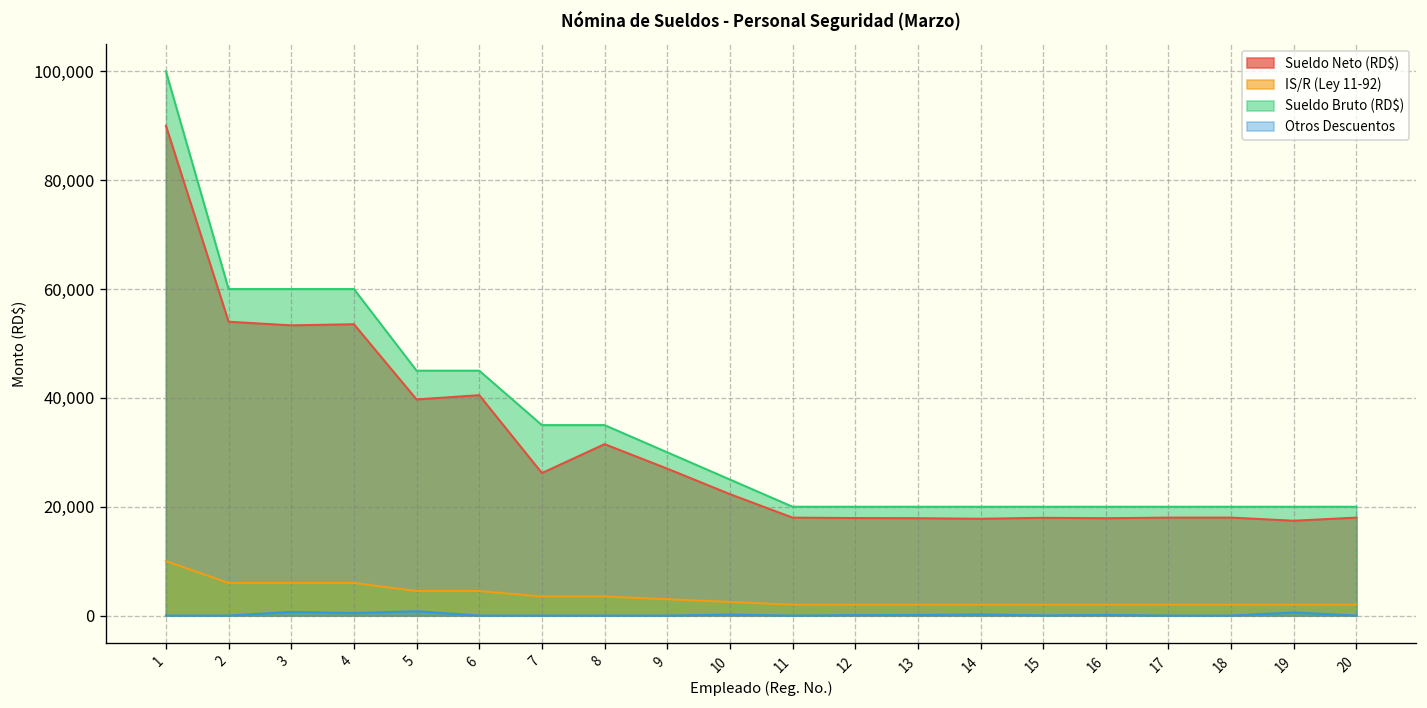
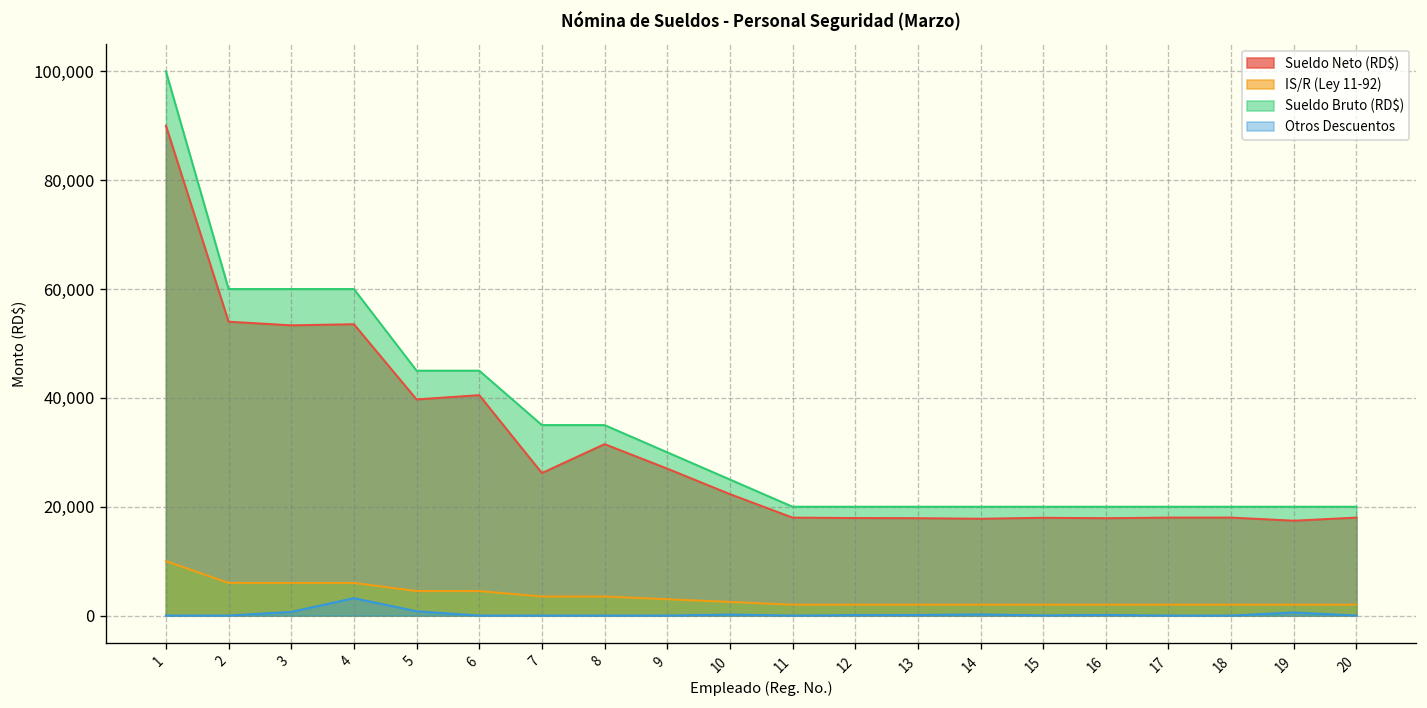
Otros Descuentos, 4: 0 -> 3,000
